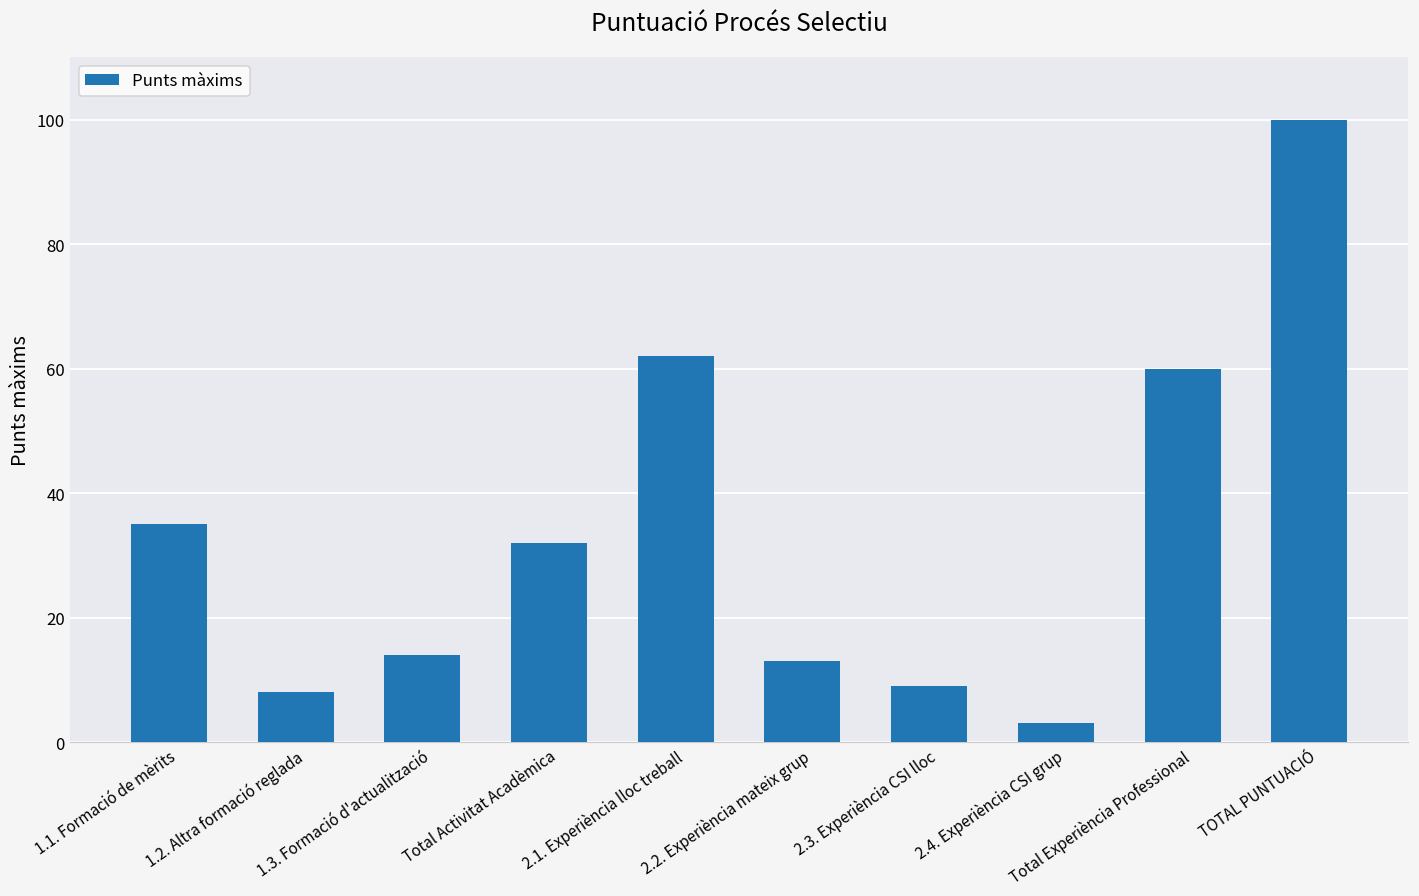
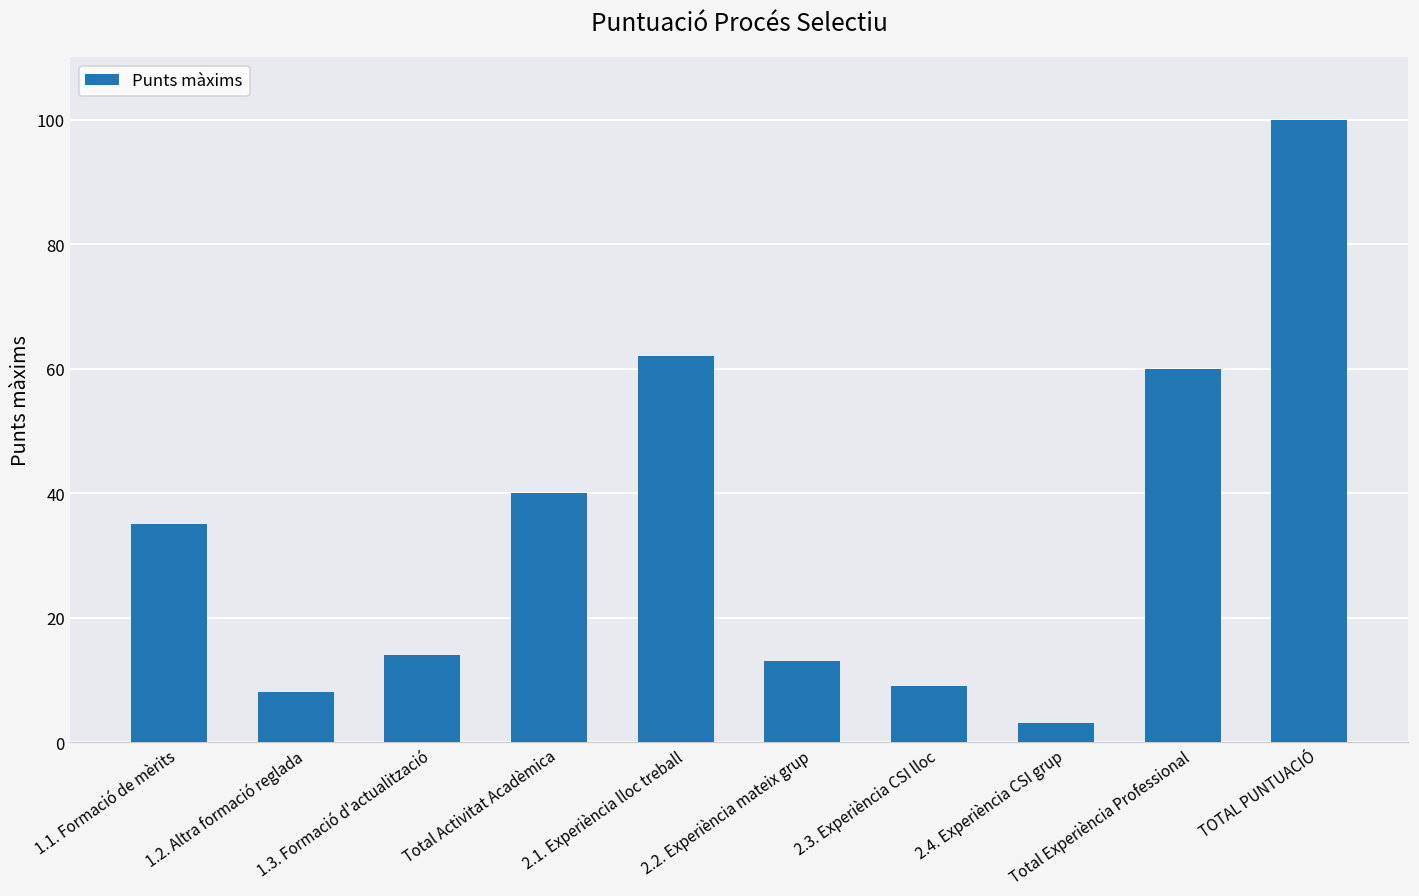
Total Activitat Acadèmica: 32 -> 40
